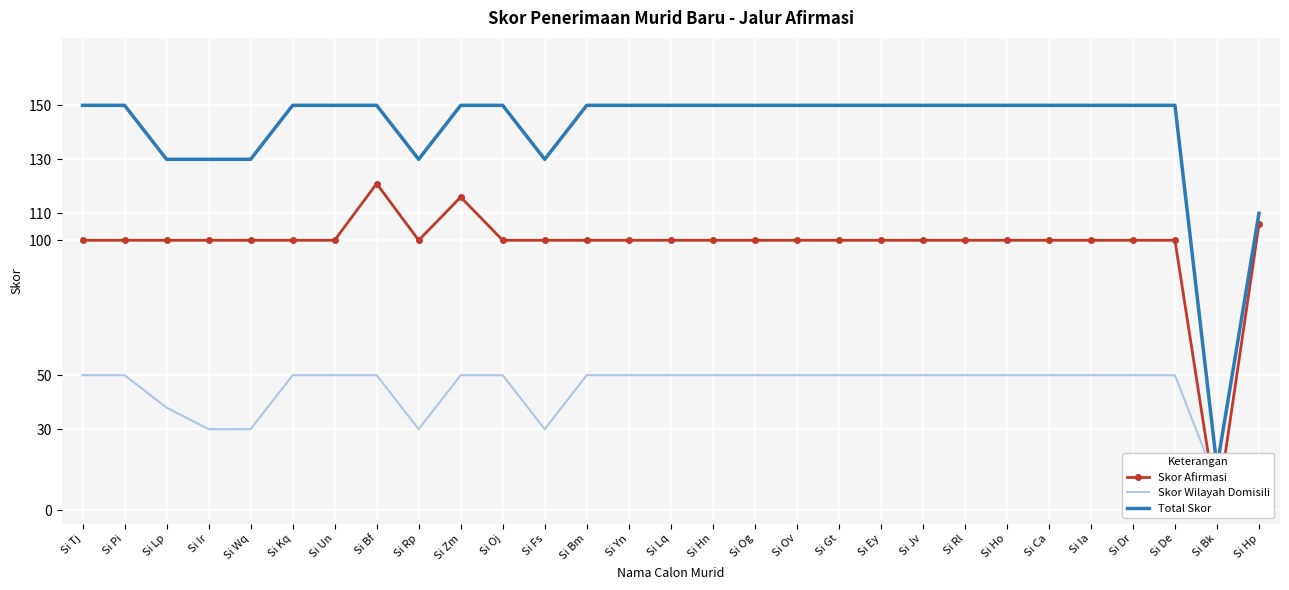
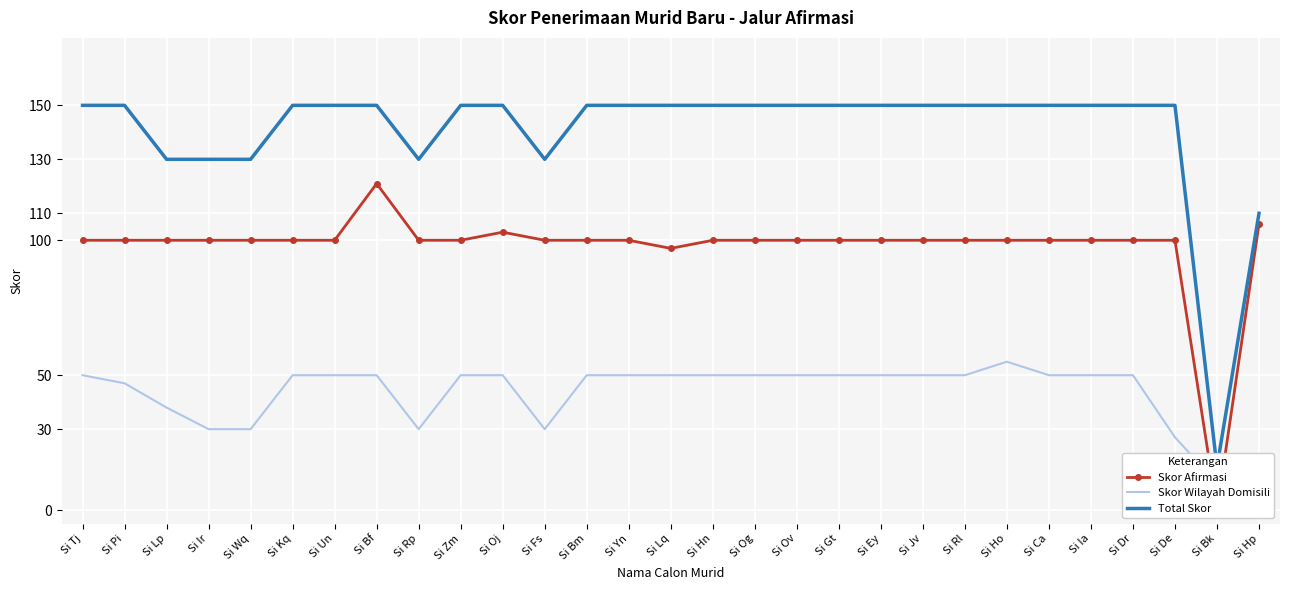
Skor Wilayah Domisili, Si Pi: 50 -> 47
Skor Afirmasi, Si Zm: 116 -> 100
Skor Afirmasi, Si Oj: 100 -> 103
Skor Afirmasi, Si Lq: 100 -> 97
Skor Wilayah Domisili, Si Ho: 50 -> 55
Skor Wilayah Domisili, Si De: 50 -> 27
